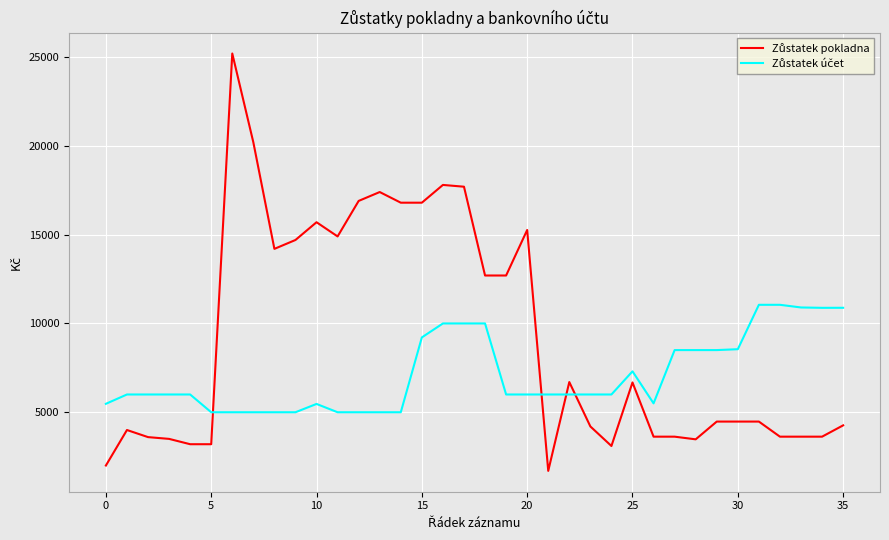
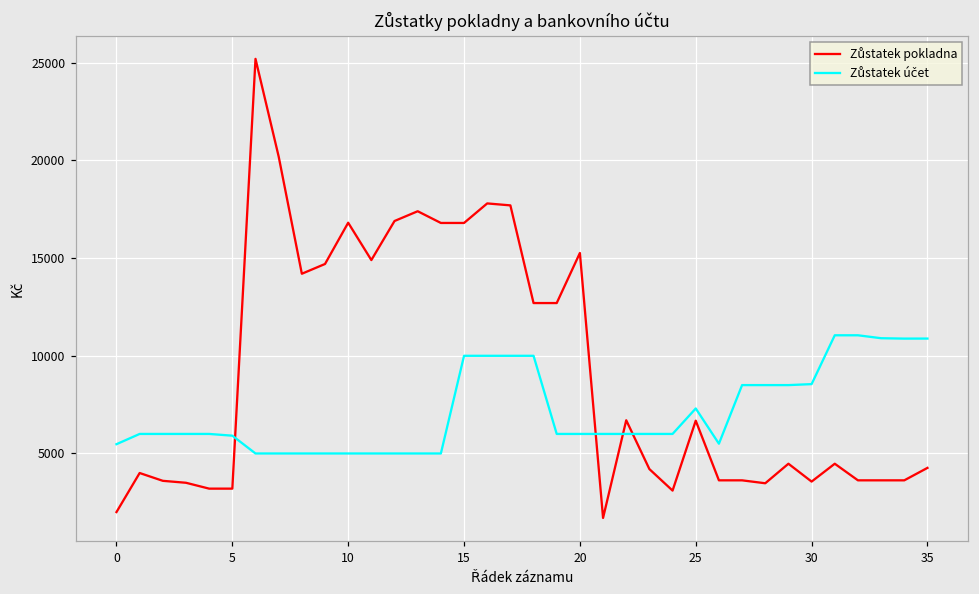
Zůstatek účet, 5: 5000 -> 5900
Zůstatek pokladna, 10: 15700 -> 16800
Zůstatek účet, 10: 5500 -> 5000
Zůstatek účet, 15: 9200 -> 10000
Zůstatek pokladna, 30: 4500 -> 3600
